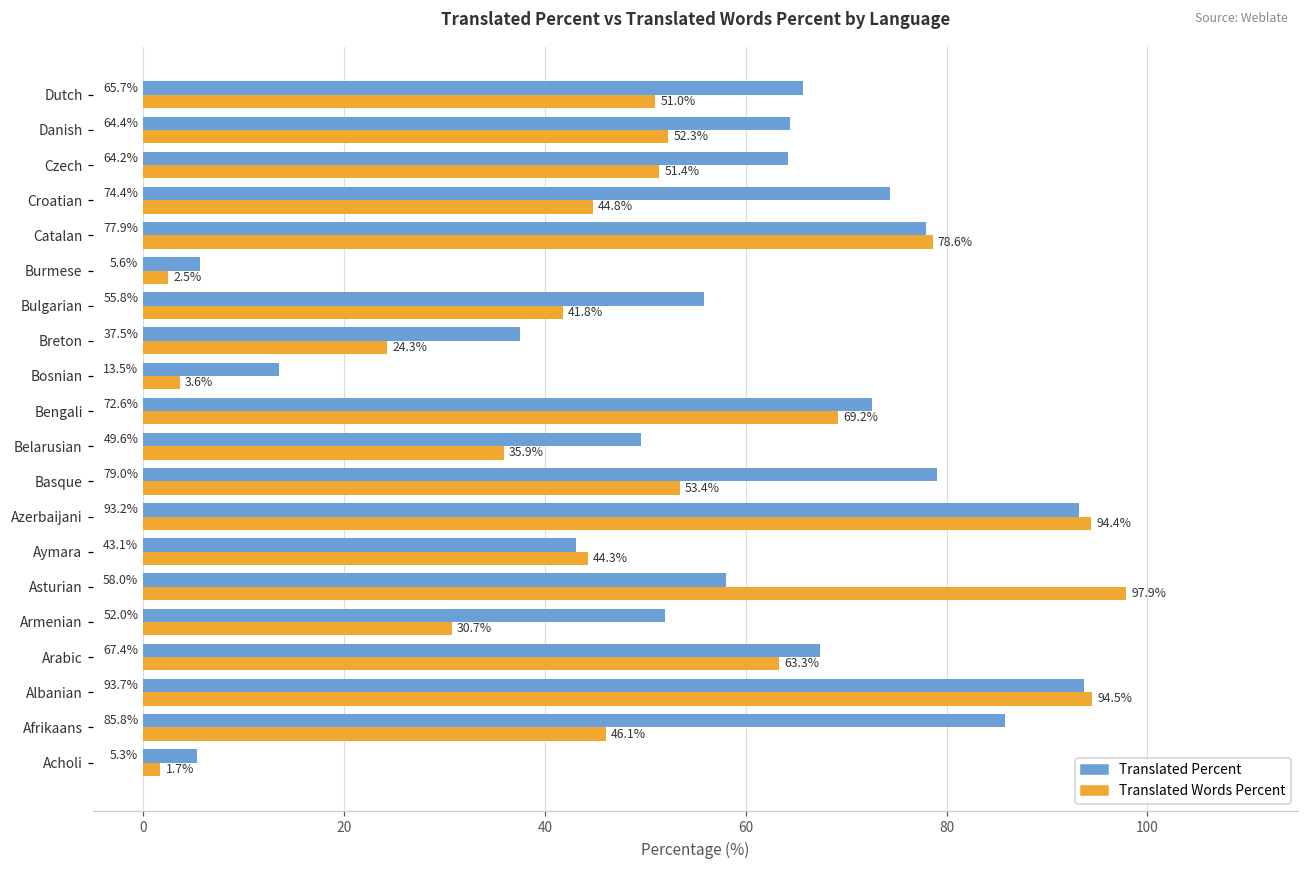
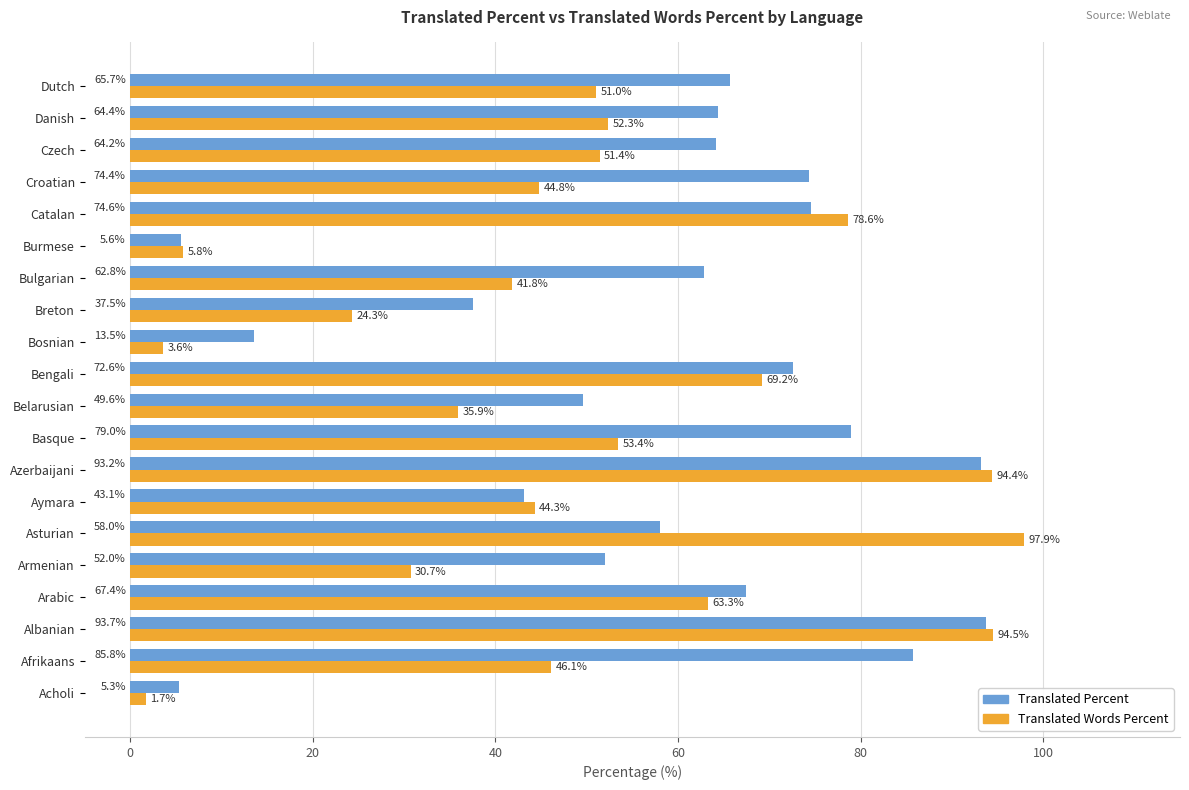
Translated Percent, Catalan: 77.9% -> 74.6%
Translated Words Percent, Burmese: 2.5% -> 5.8%
Translated Percent, Bulgarian: 55.8% -> 62.8%
